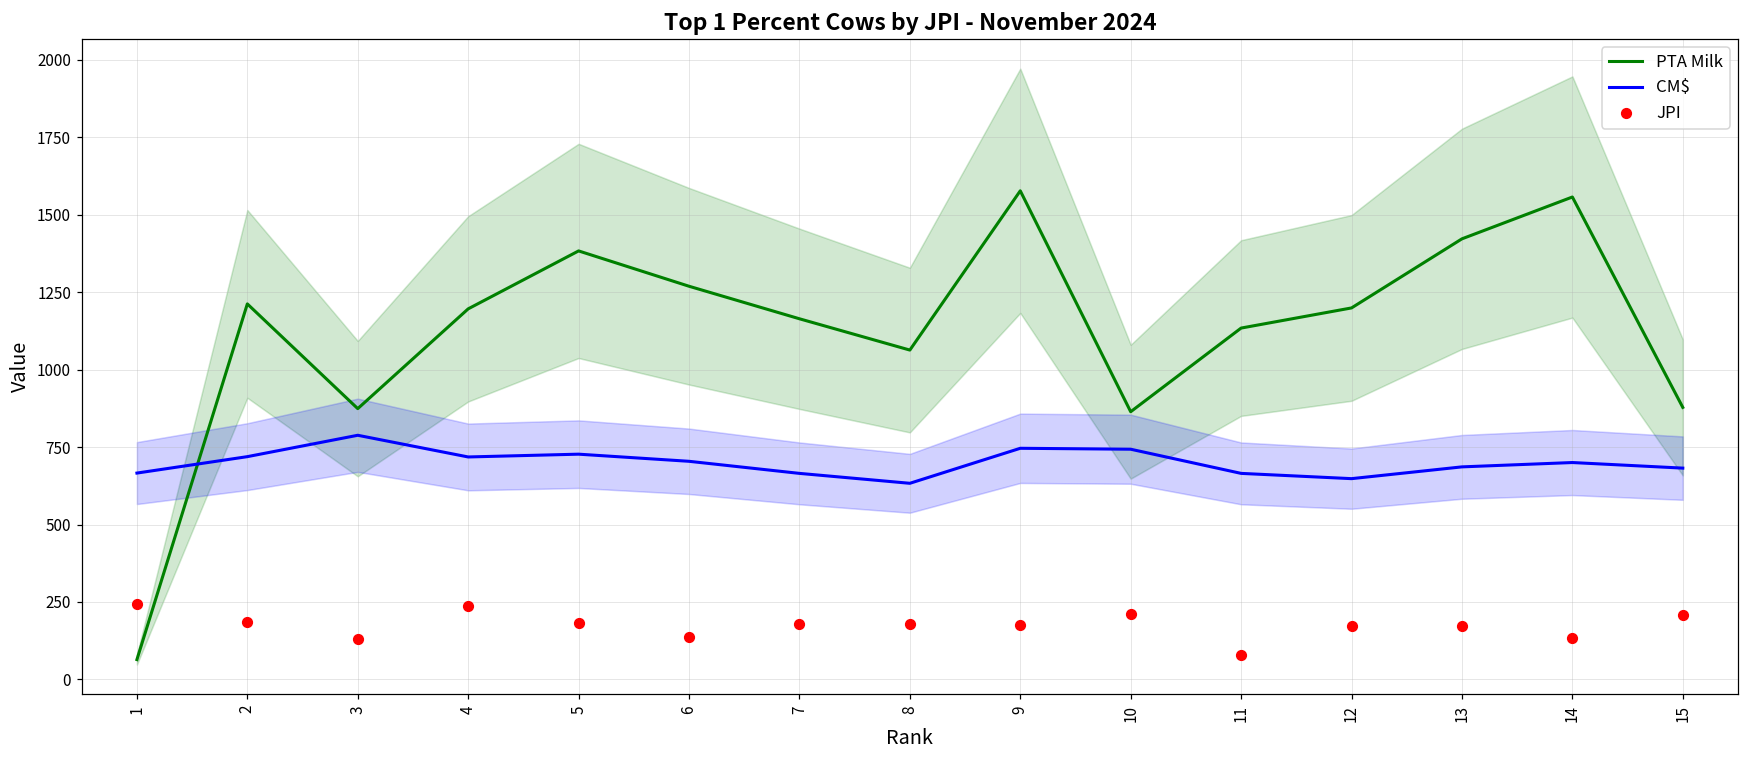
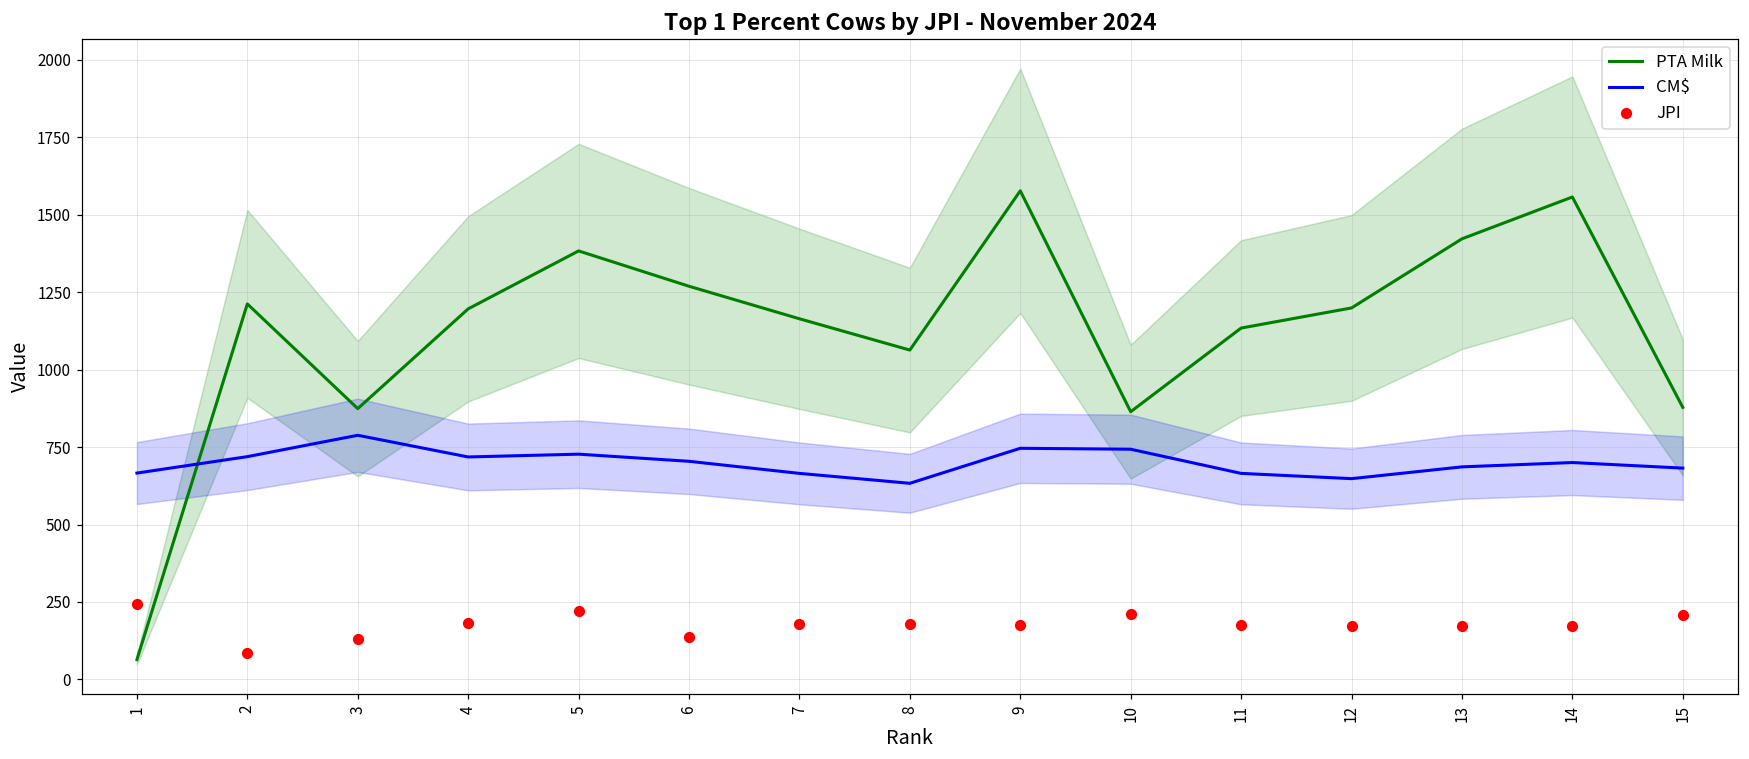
JPI, 2: 190 -> 90
JPI, 4: 240 -> 180
JPI, 5: 180 -> 220
JPI, 11: 80 -> 180
JPI, 14: 140 -> 170
